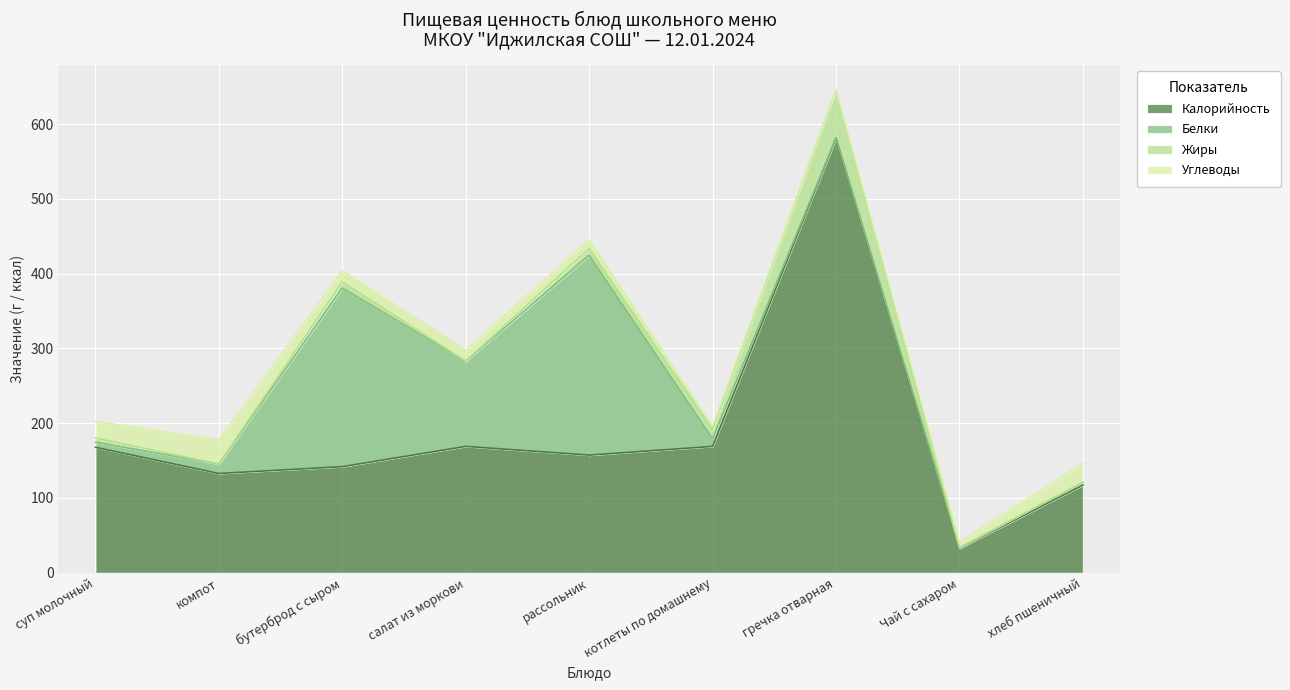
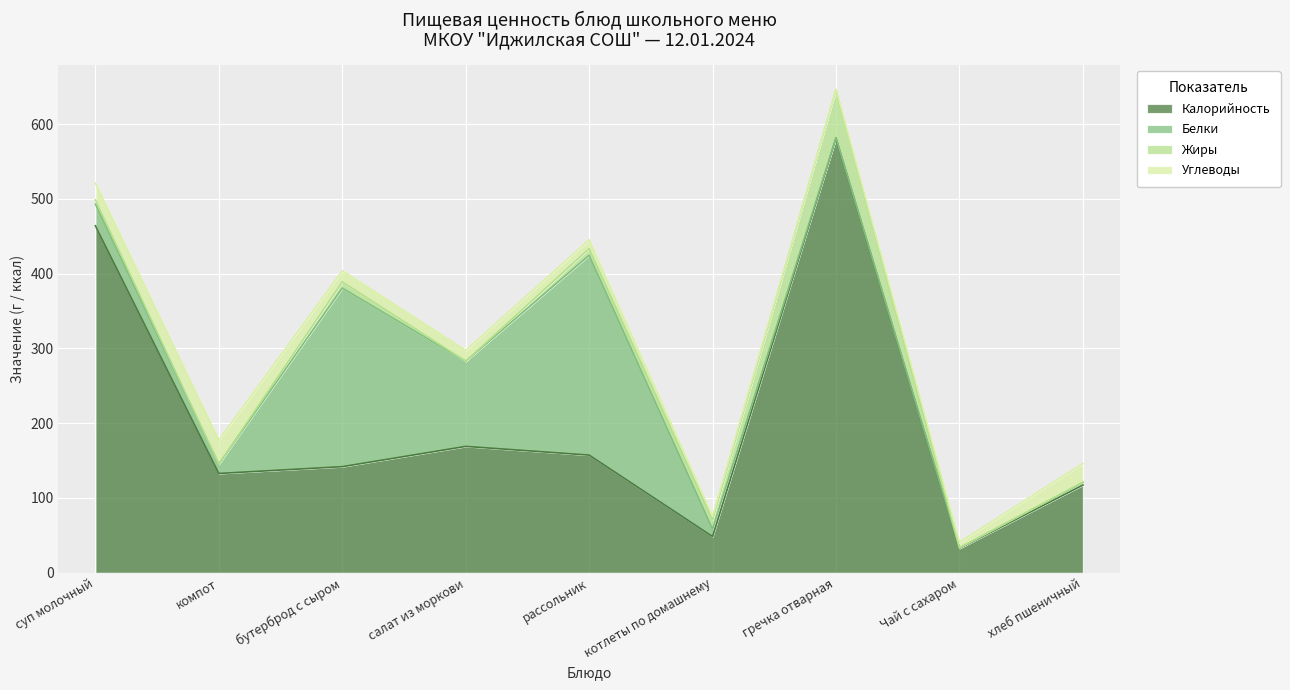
Калорийность, суп молочный: 170 -> 460
Белки, суп молочный: 10 -> 30
Калорийность, котлеты по домашнему: 170 -> 50
